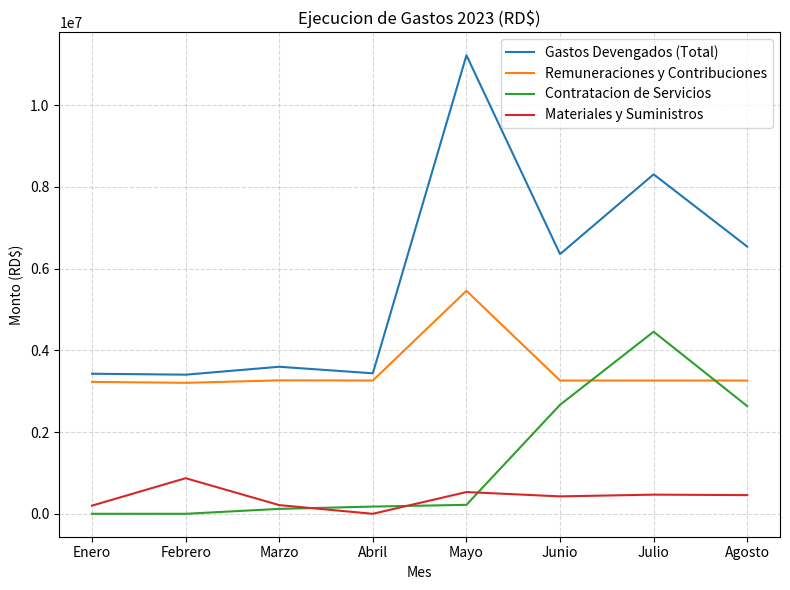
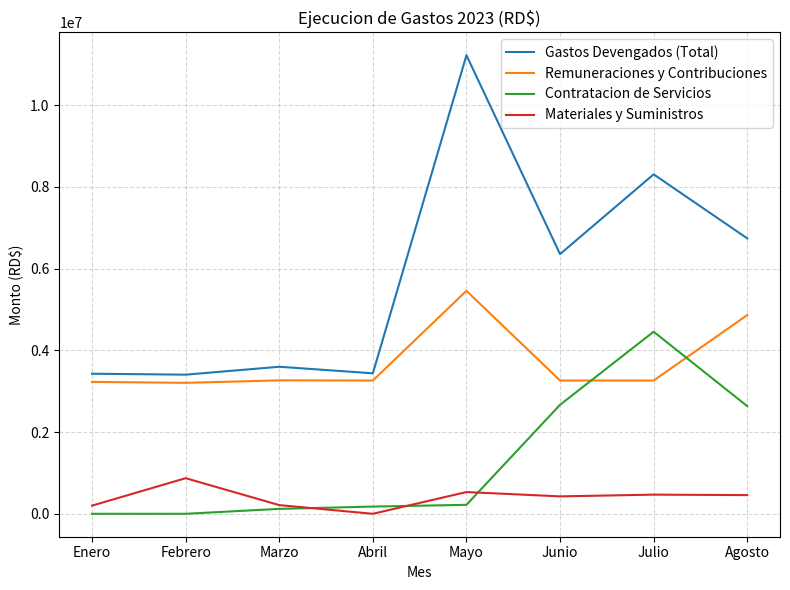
Gastos Devengados (Total), Agosto: 6500000 -> 6700000
Remuneraciones y Contribuciones, Agosto: 3300000 -> 4900000
